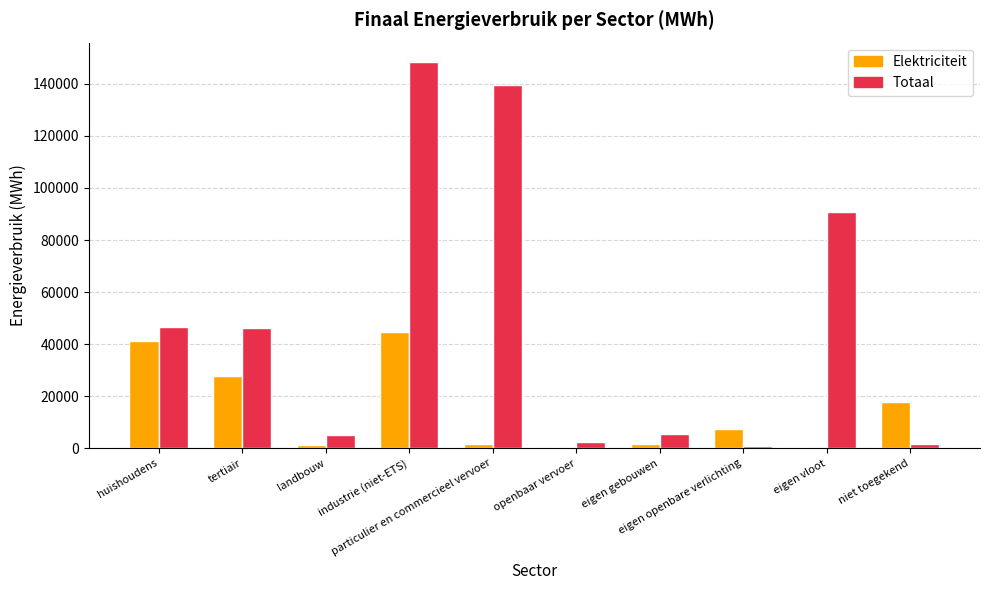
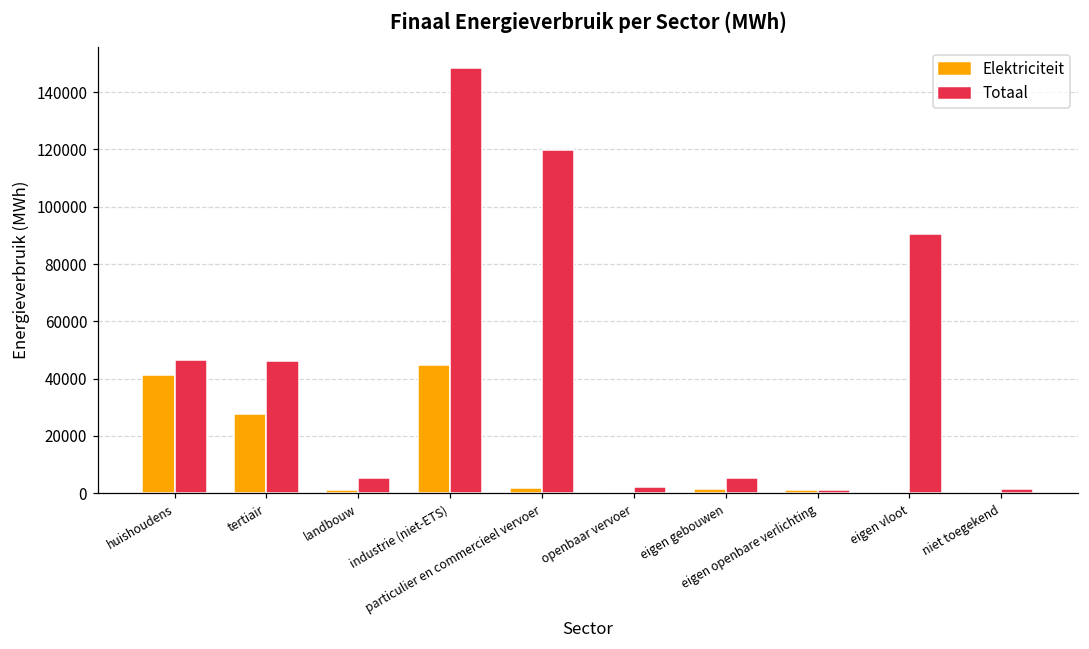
Totaal, particulier en commercieel vervoer: 140000 -> 120000
Elektriciteit, eigen openbare verlichting: 7000 -> 1000
Elektriciteit, niet toegekend: 18000 -> 0
